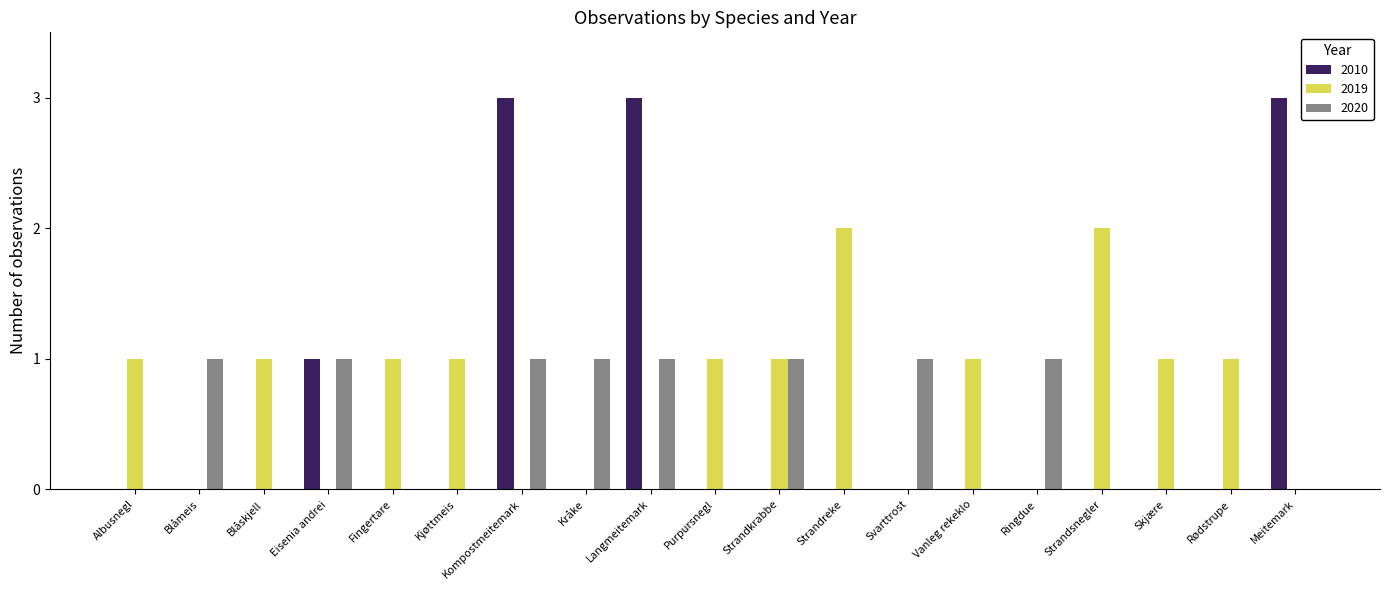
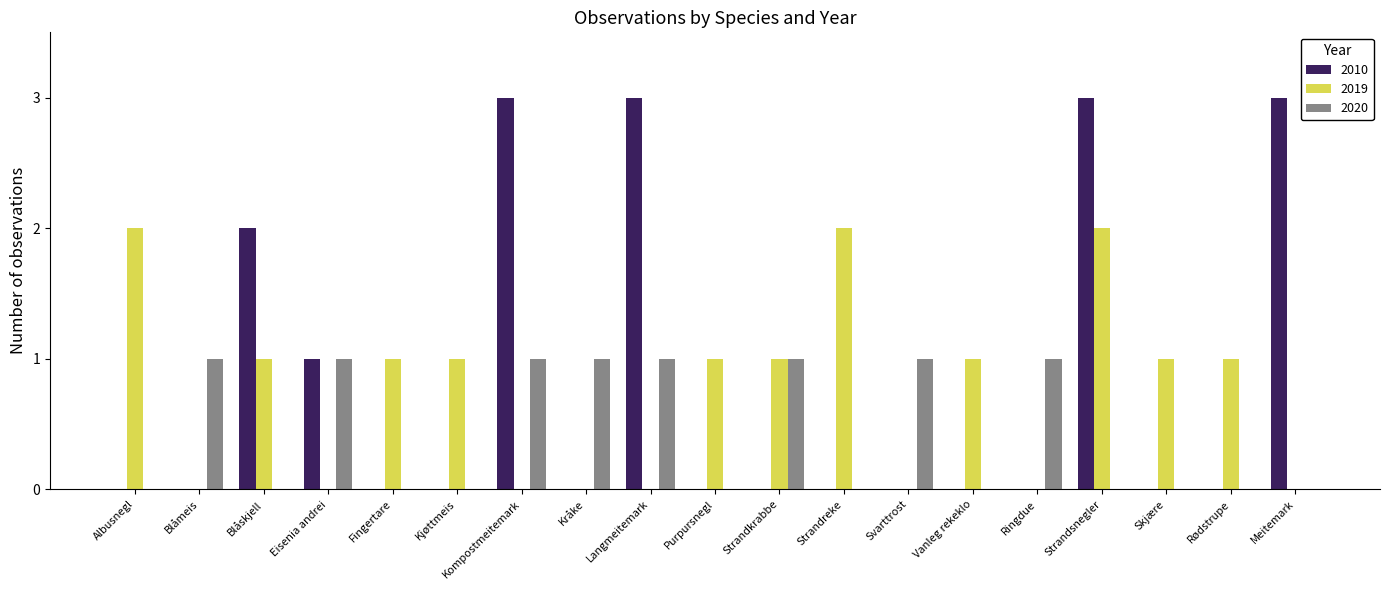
2019, Albusnegl: 1 -> 2
2010, Blåskjell: 0 -> 2
2010, Strandsnegler: 0 -> 3
